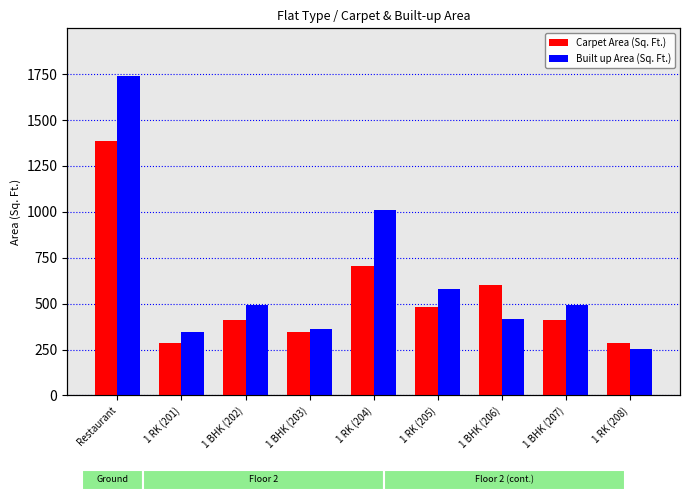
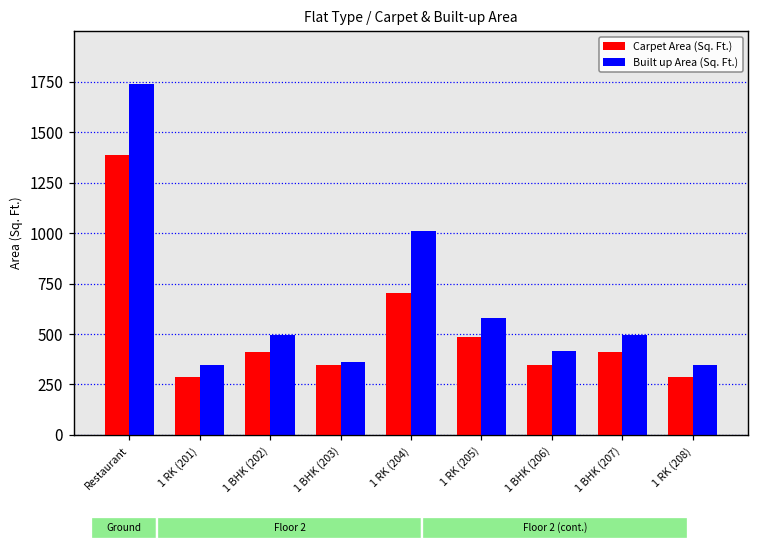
Carpet Area (Sq. Ft.), 1 BHK (206): 600 -> 350
Built up Area (Sq. Ft.), 1 RK (208): 250 -> 350
